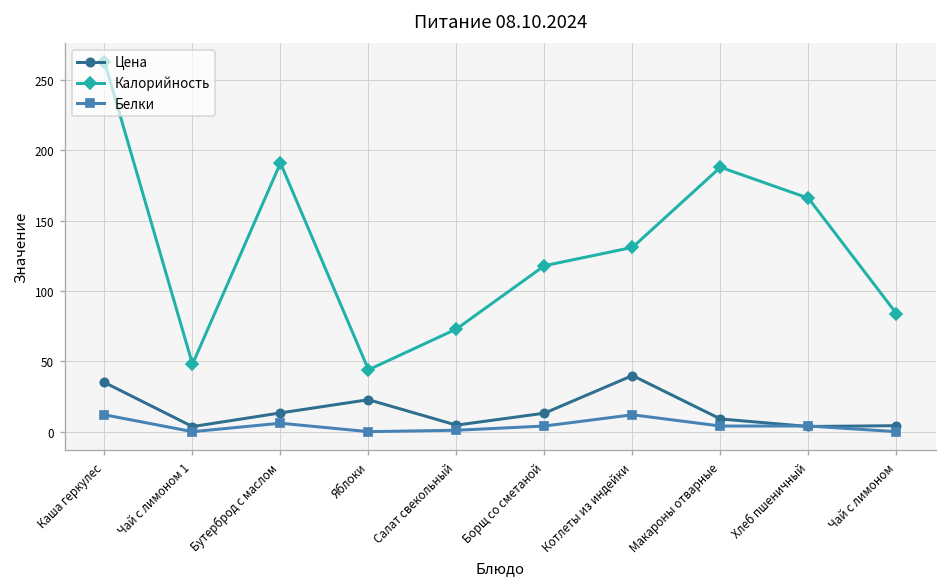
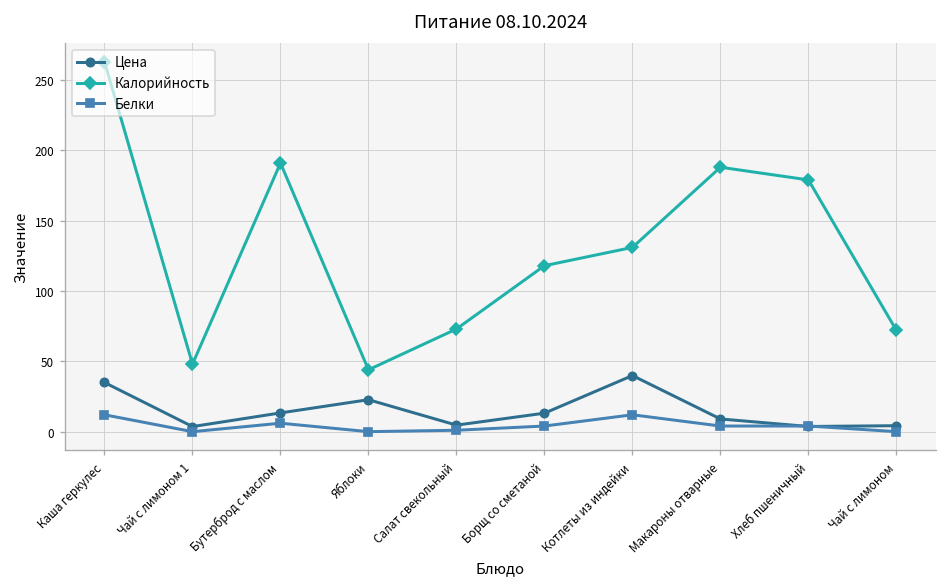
Калорийность, Хлеб пшеничный: 166 -> 179
Калорийность, Чай с лимоном: 84 -> 72
